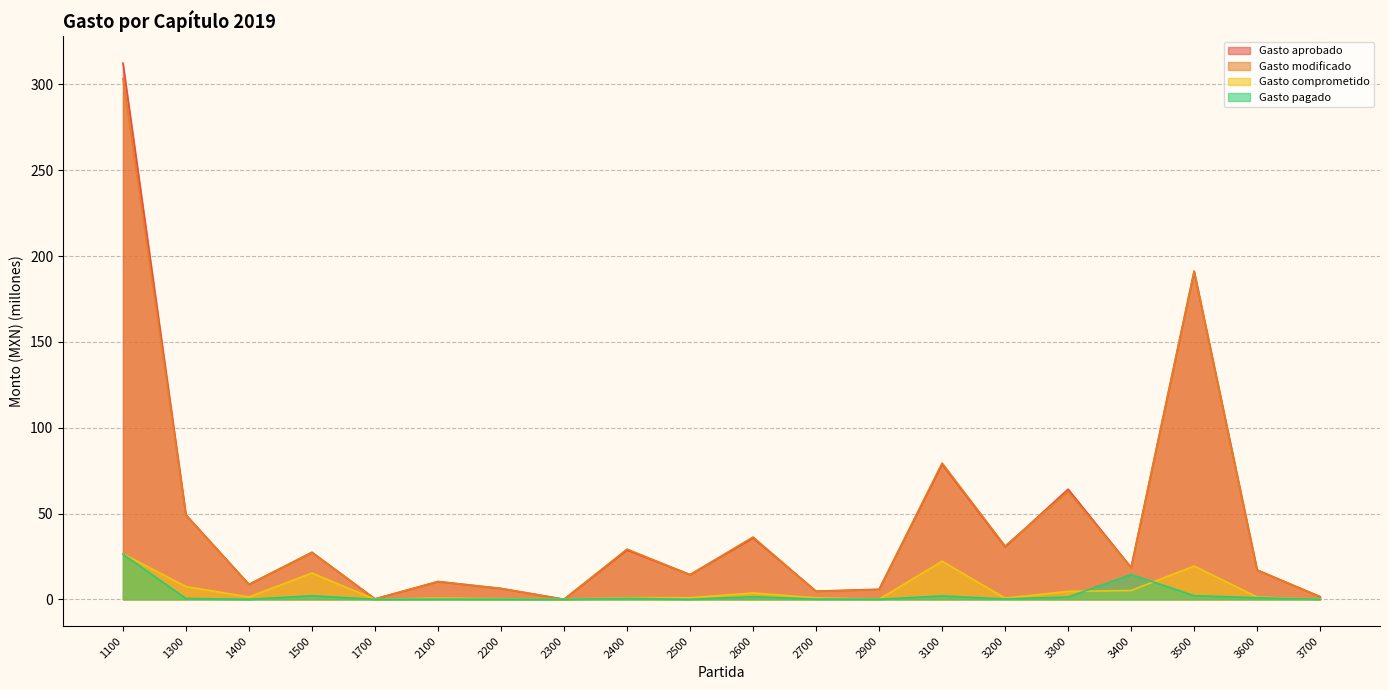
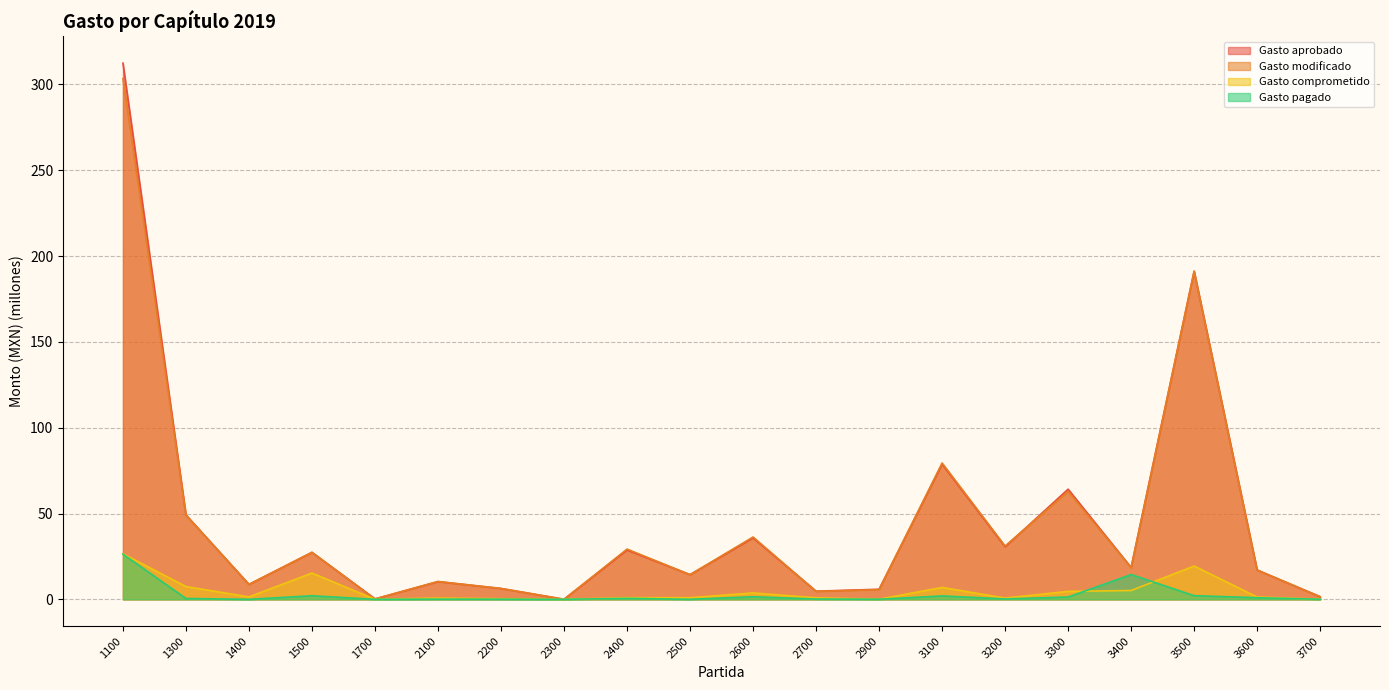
Gasto comprometido, 3100: 22 -> 7
